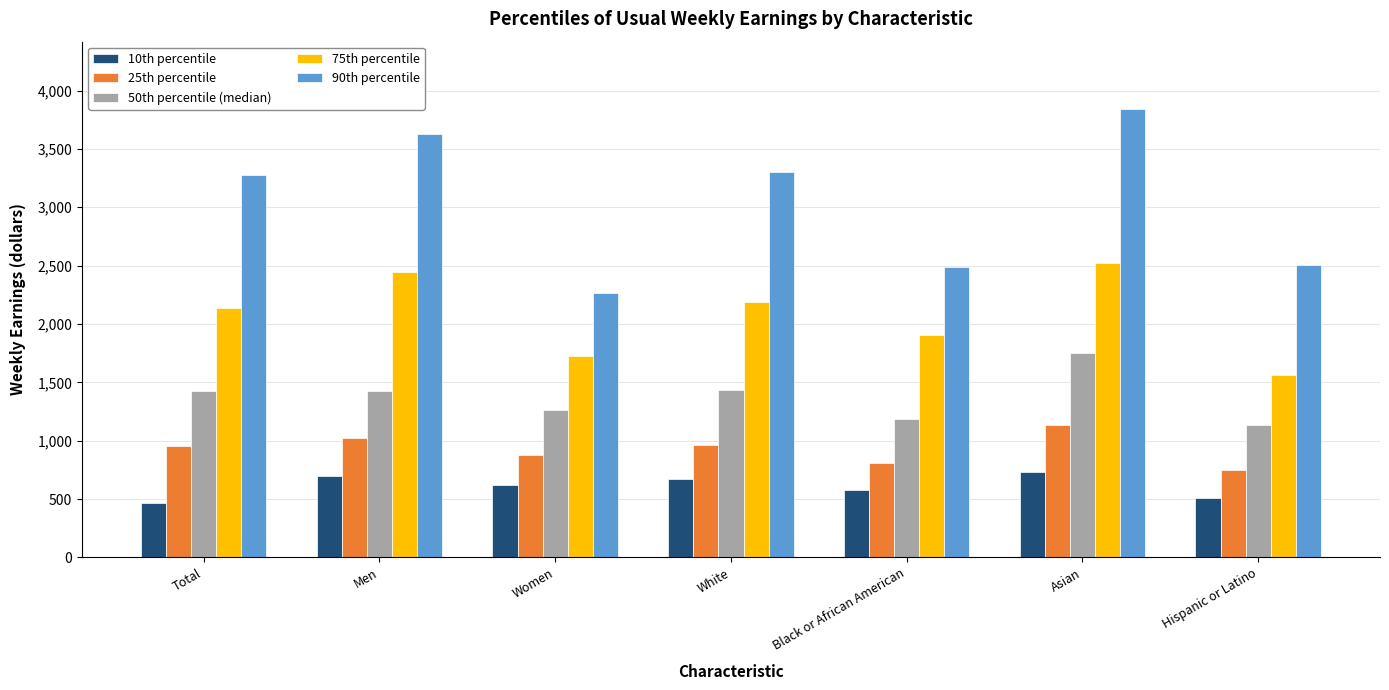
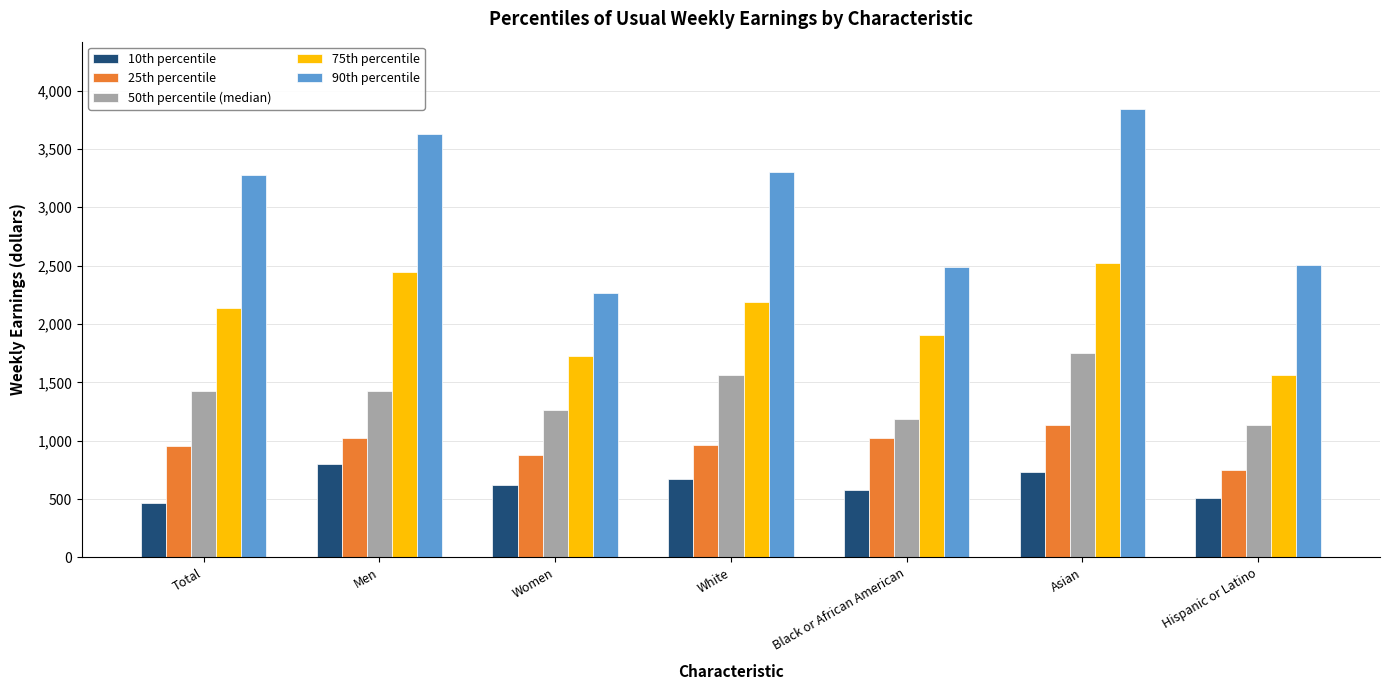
10th percentile, Men: 700 -> 800
50th percentile (median), White: 1,440 -> 1,570
25th percentile, Black or African American: 810 -> 1,020
